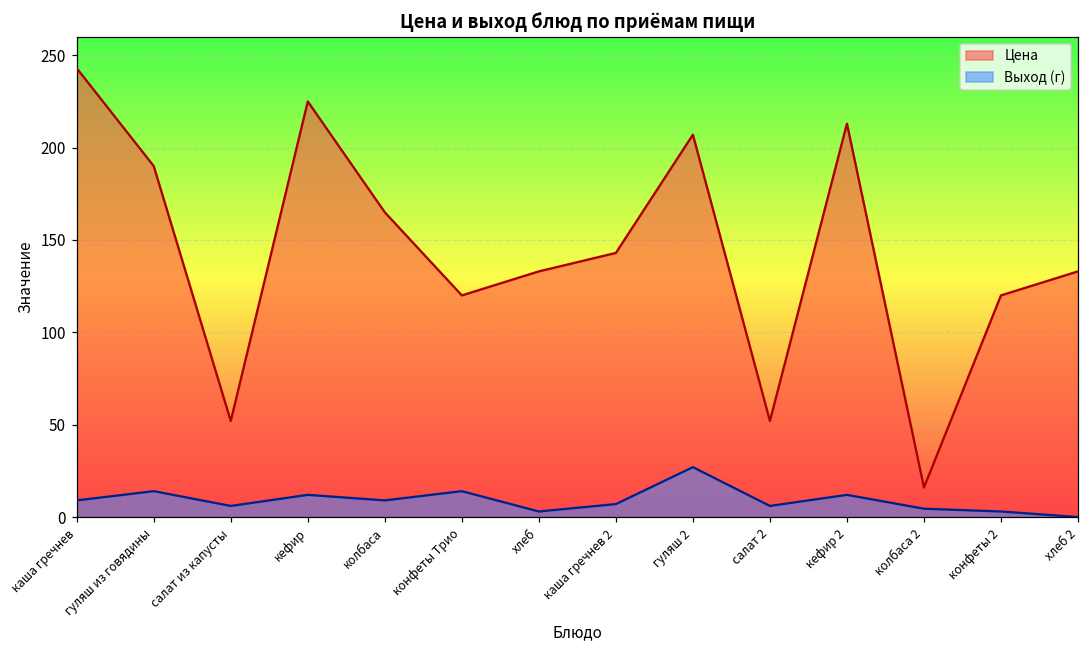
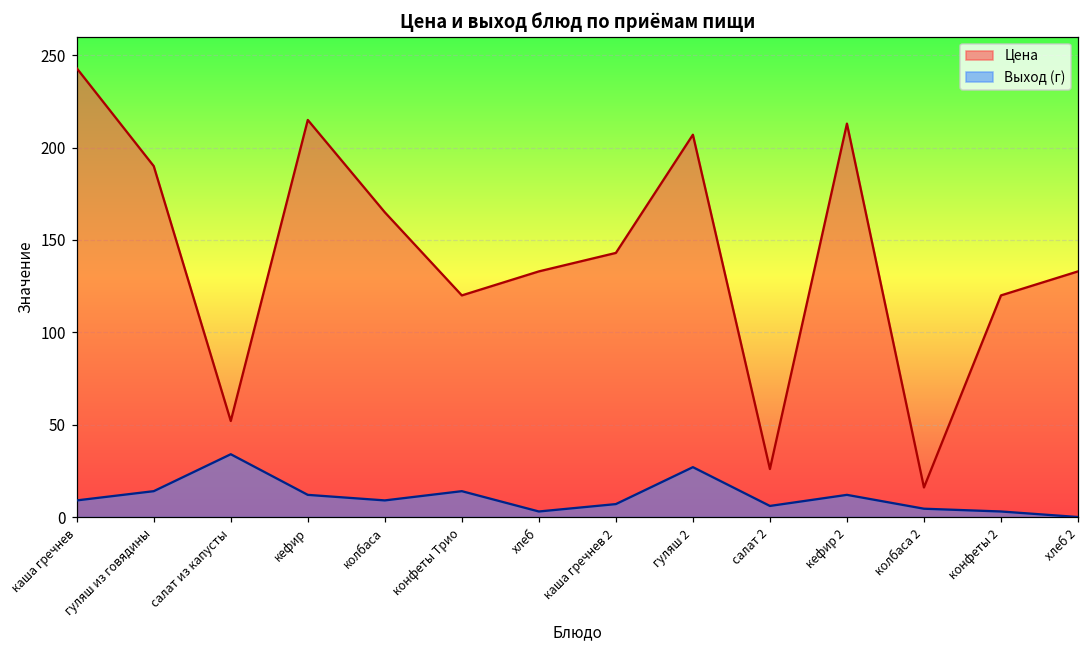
Выход (г), салат из капусты: 6 -> 34
Цена, кефир: 225 -> 215
Цена, салат 2: 52 -> 26
